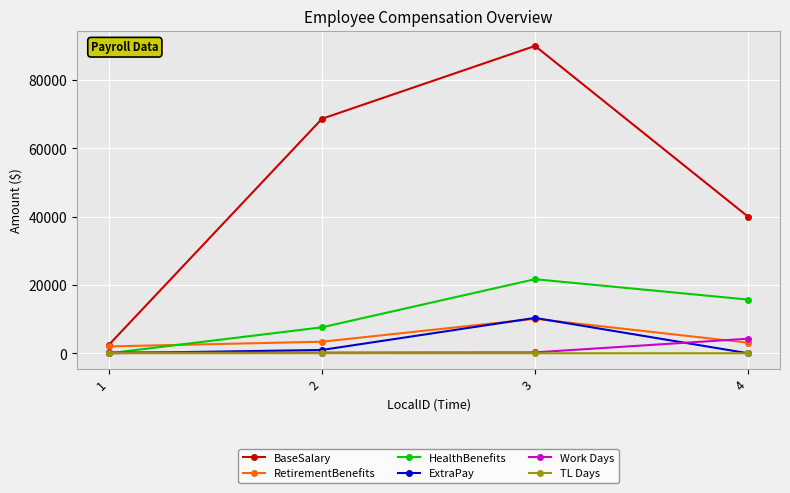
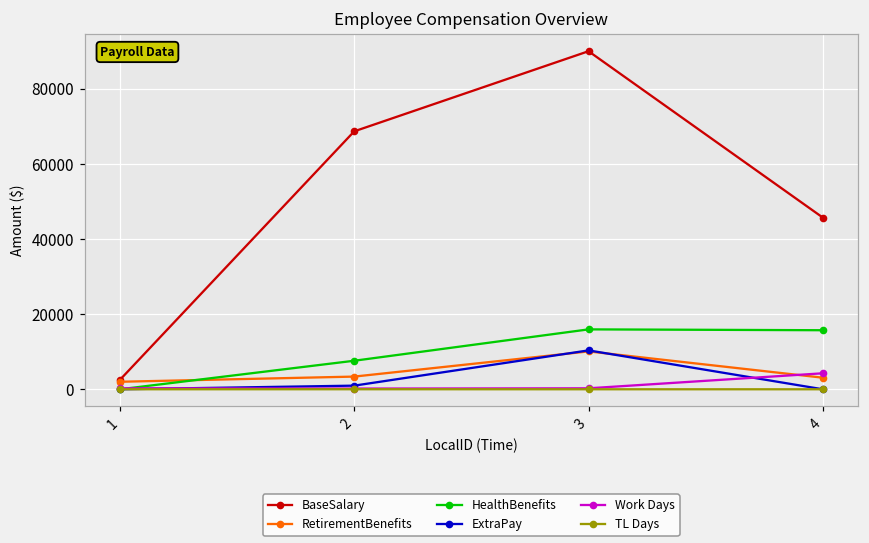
HealthBenefits, 3: 22000 -> 16000
BaseSalary, 4: 40000 -> 46000
